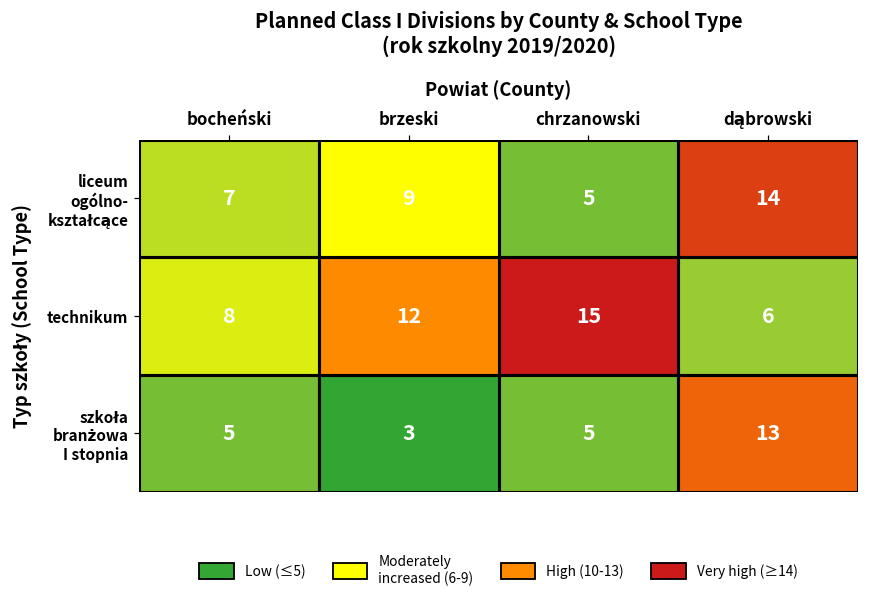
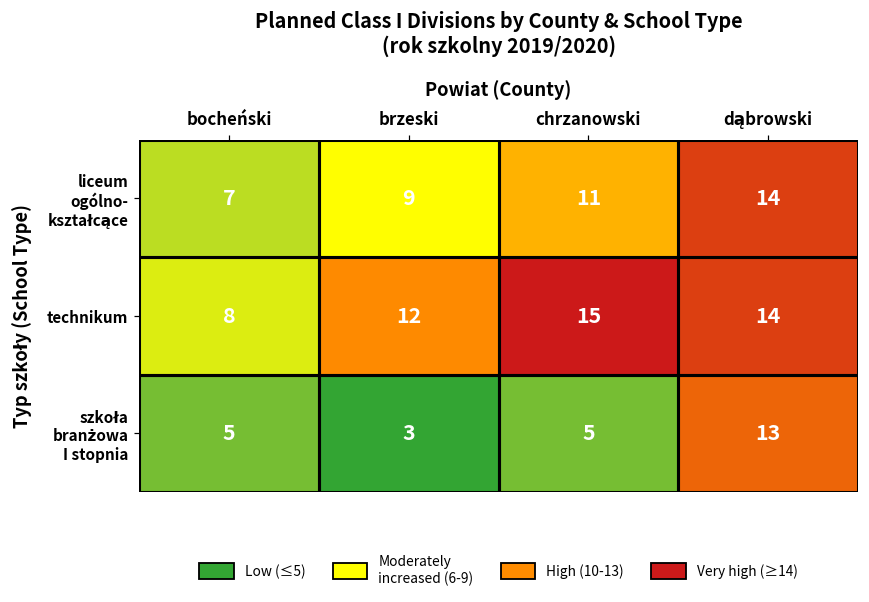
liceum ogólno- kształcące, chrzanowski: 5 -> 11
technikum, dąbrowski: 6 -> 14
